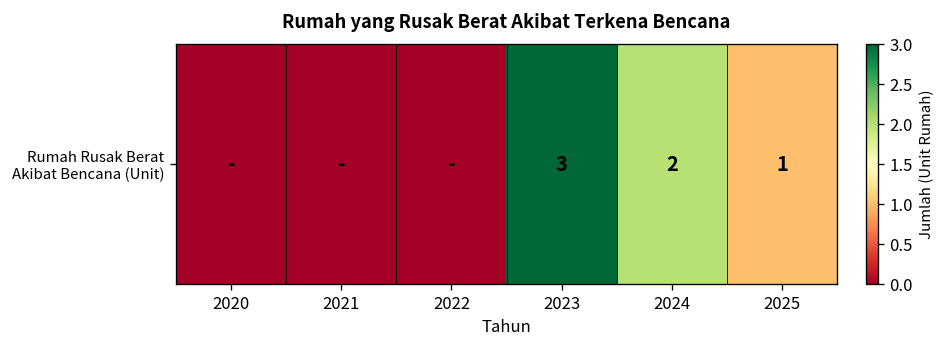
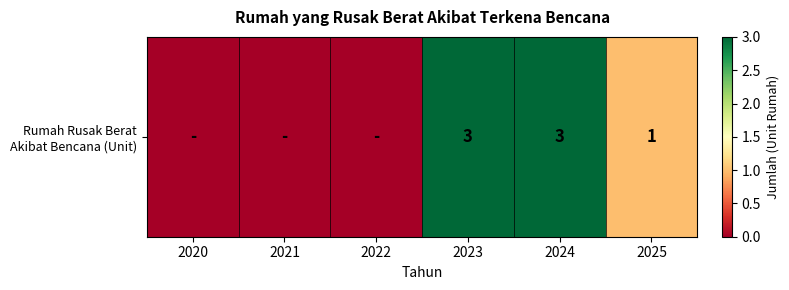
Rumah Rusak Berat Akibat Bencana (Unit), 2024: 2 -> 3
